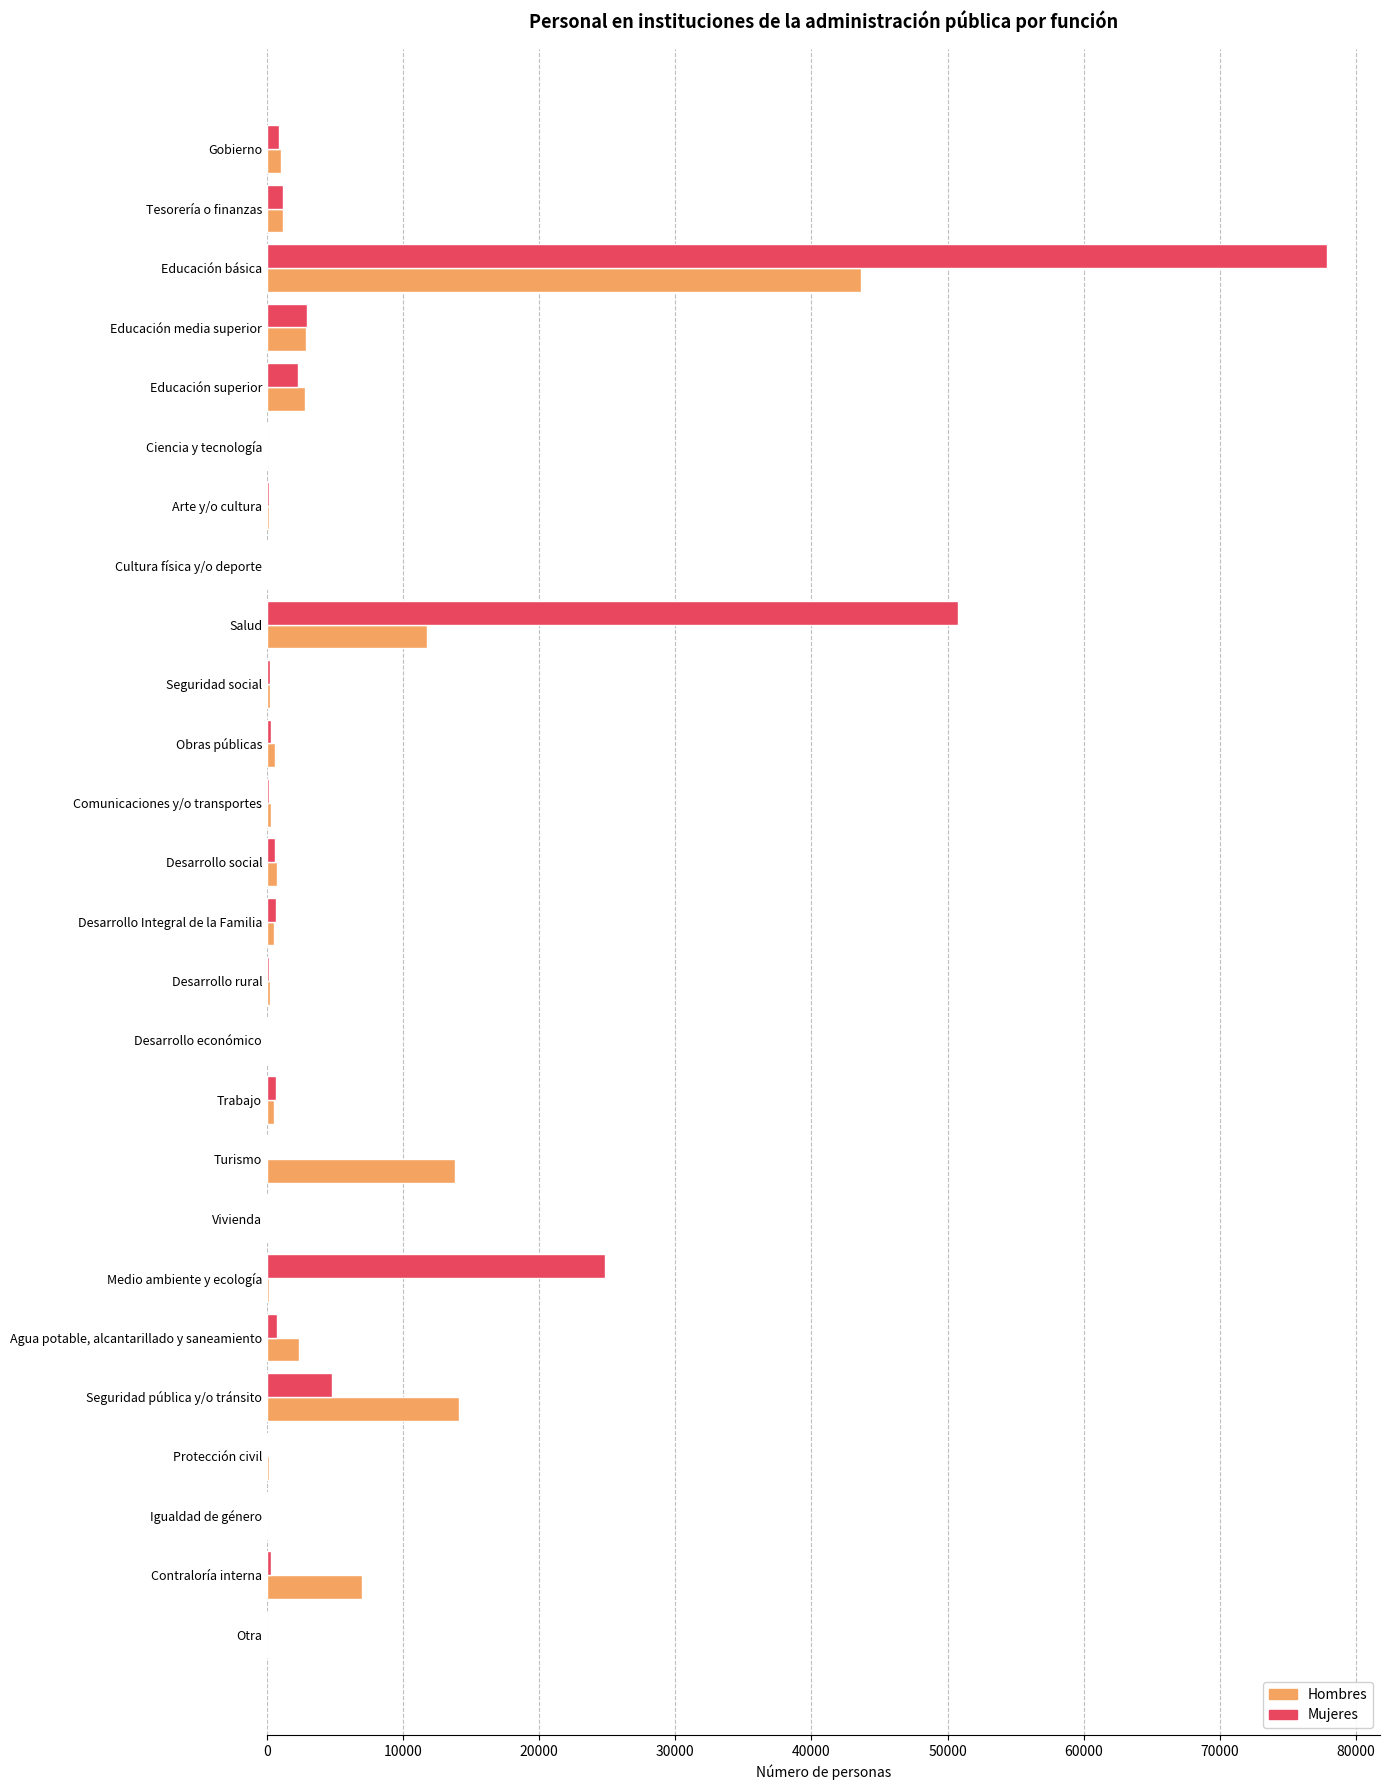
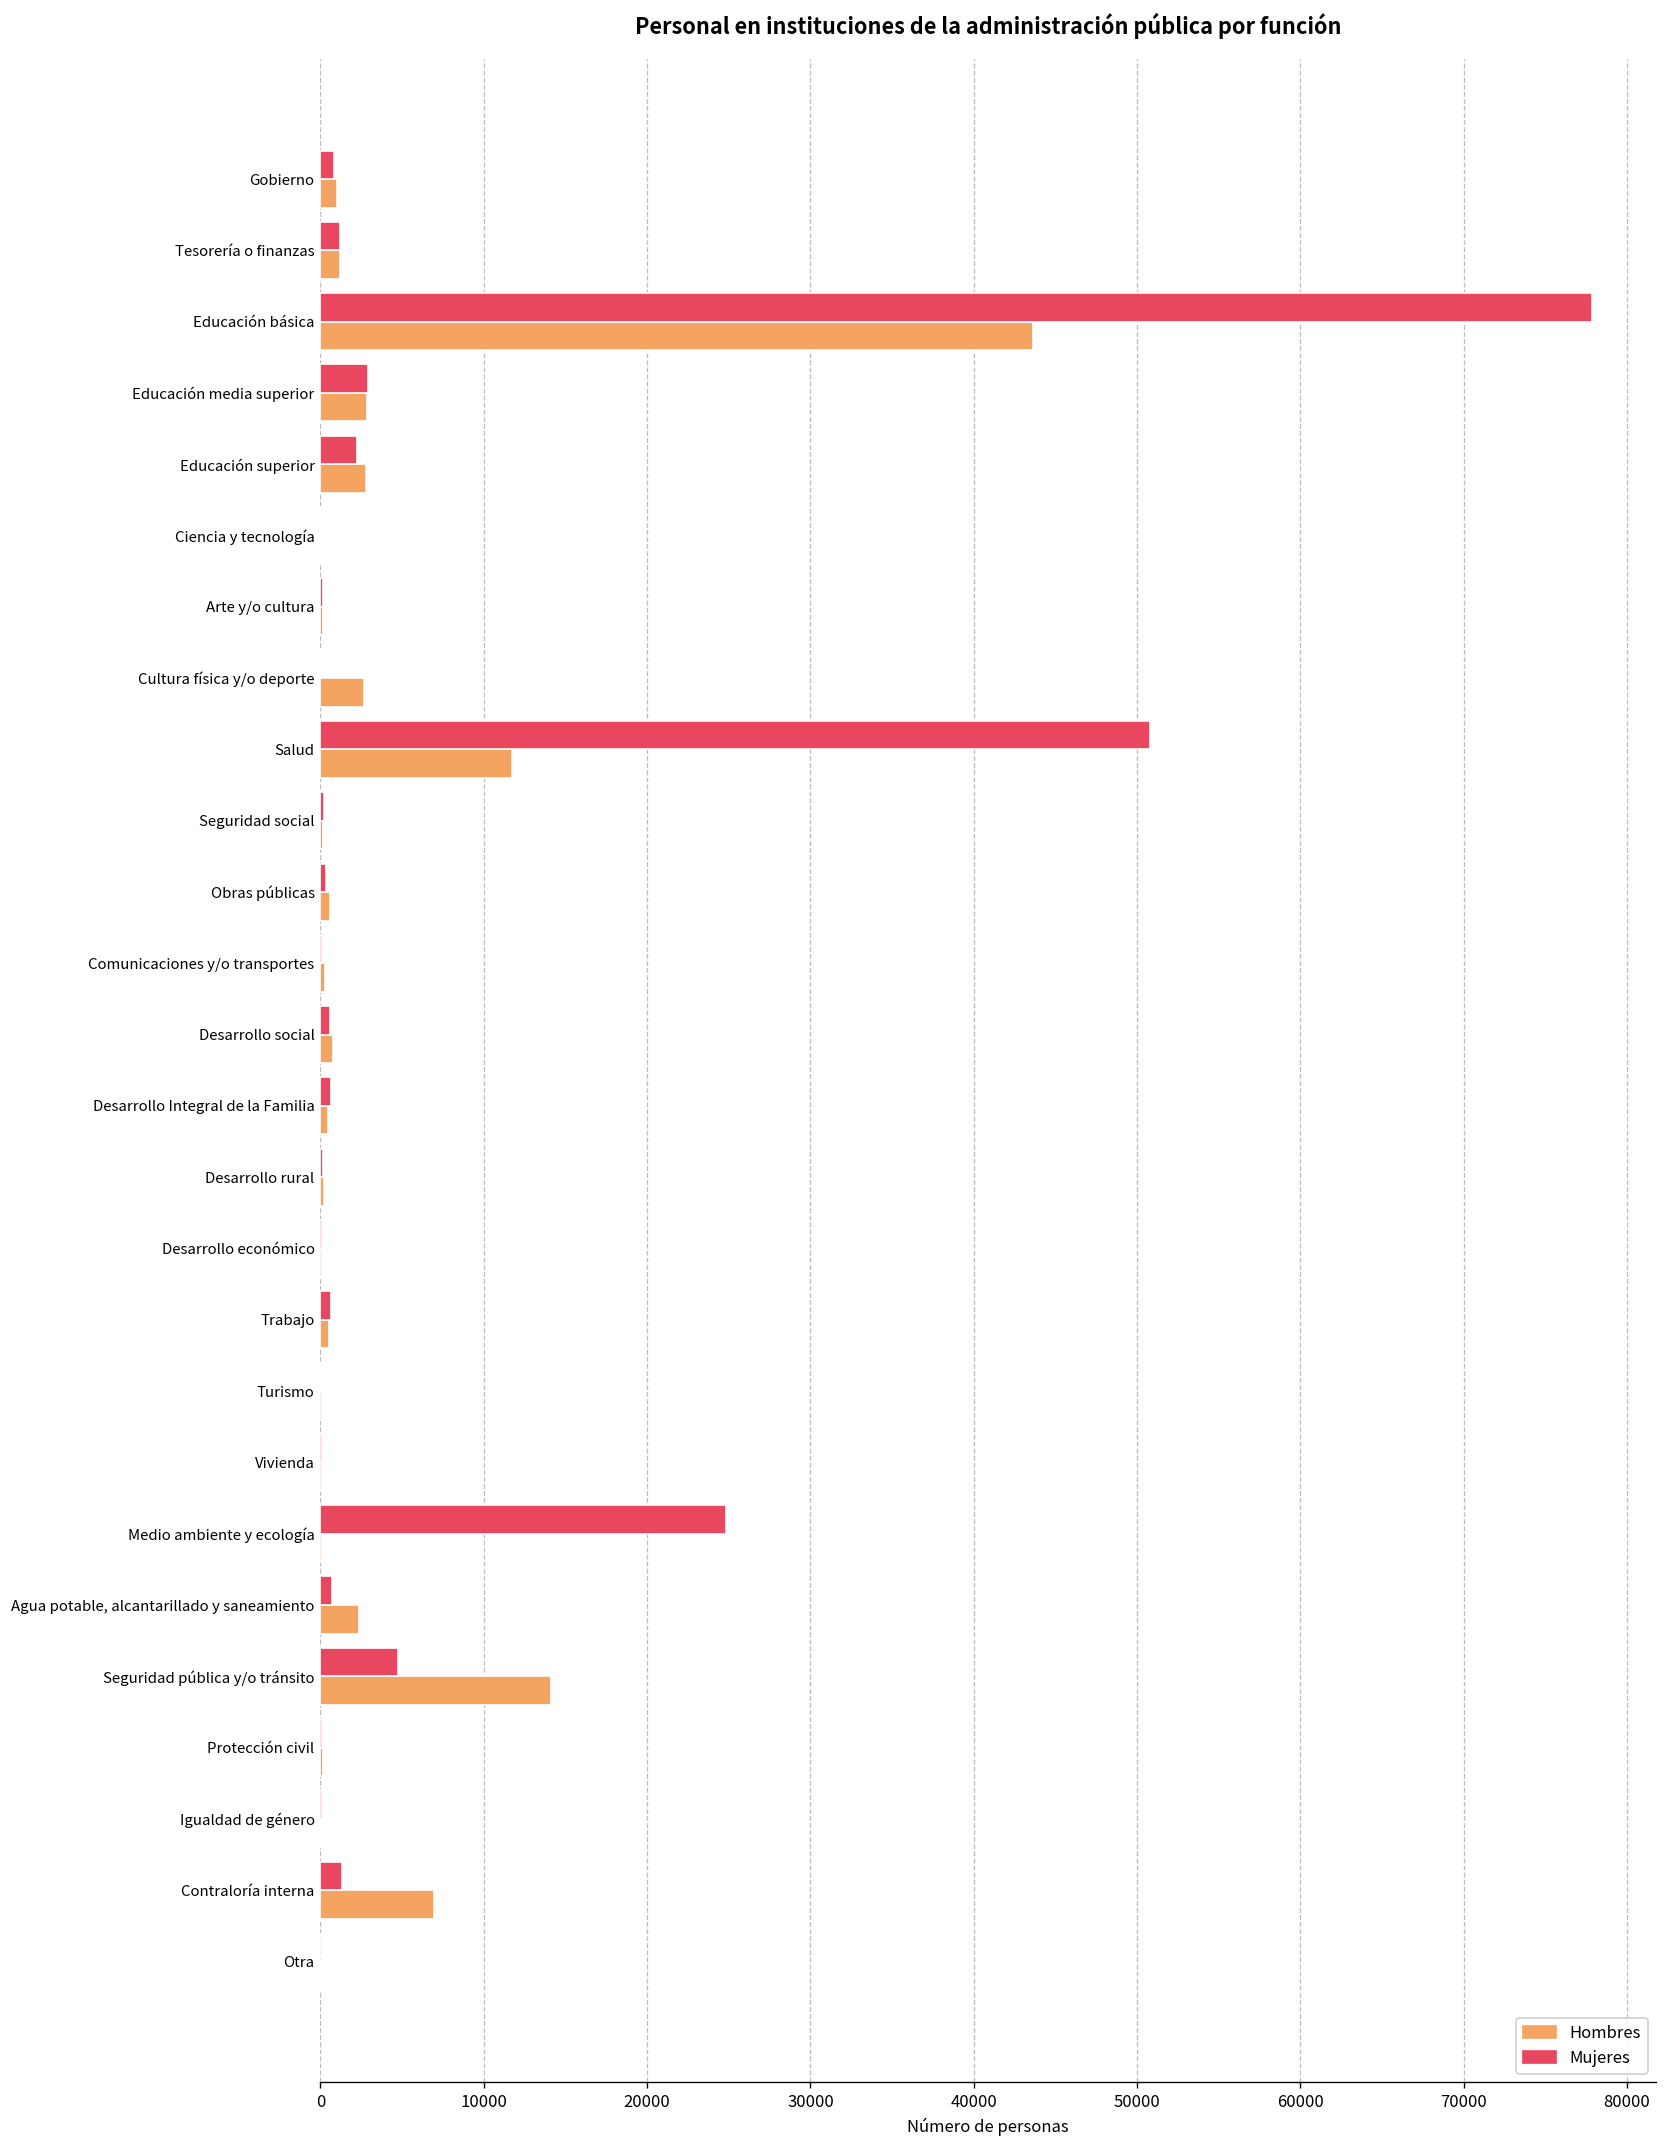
Hombres, Cultura física y/o deporte: 100 -> 2700
Hombres, Turismo: 13800 -> 100
Mujeres, Contraloría interna: 300 -> 1300
